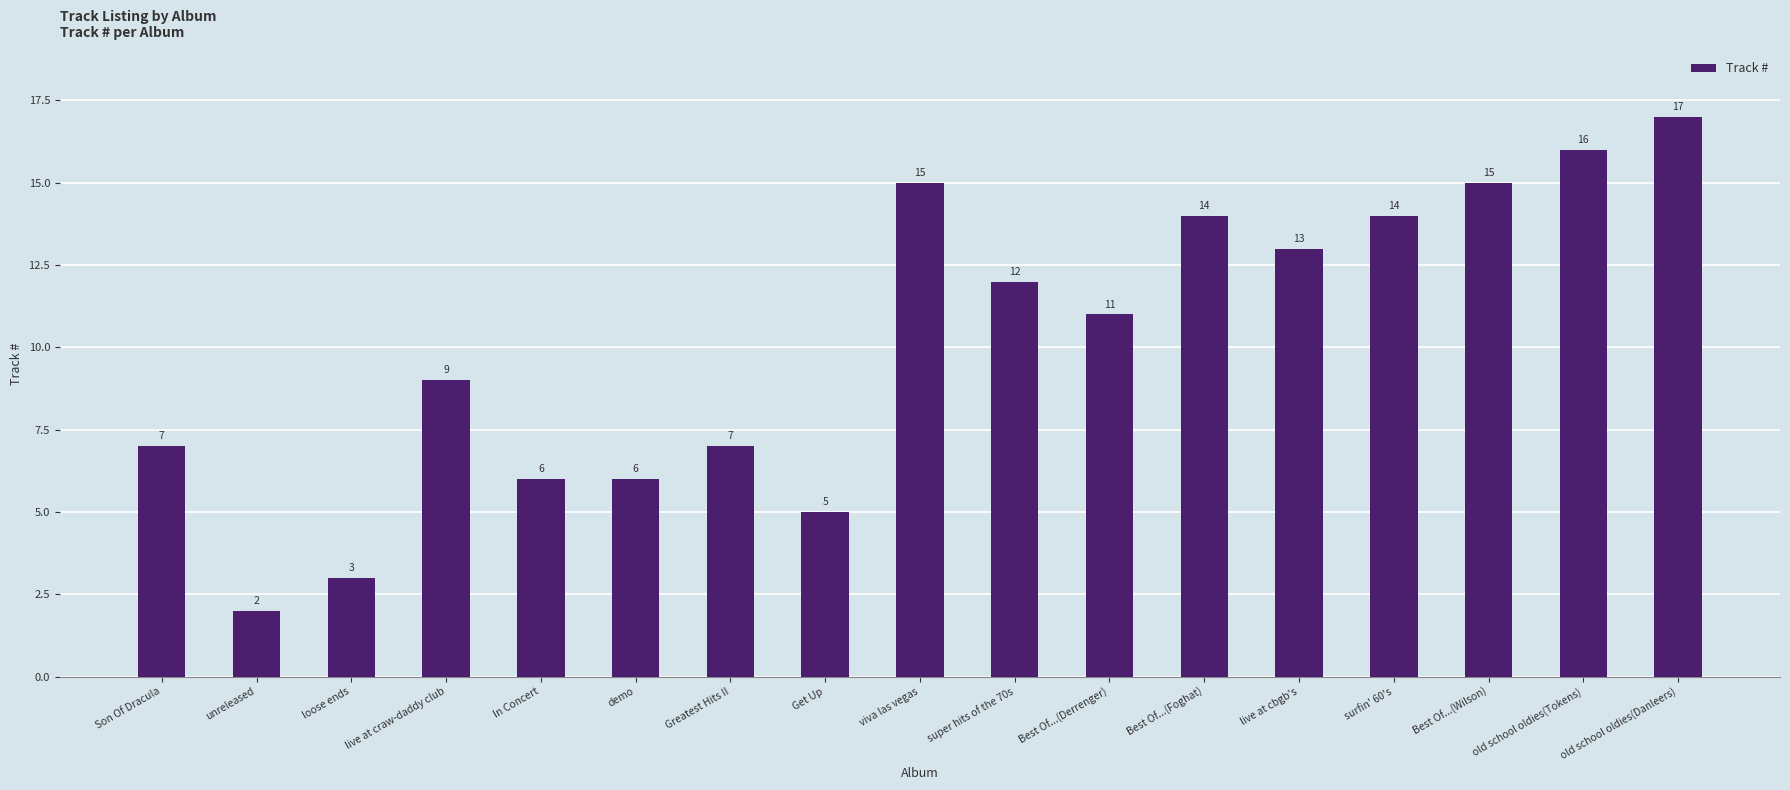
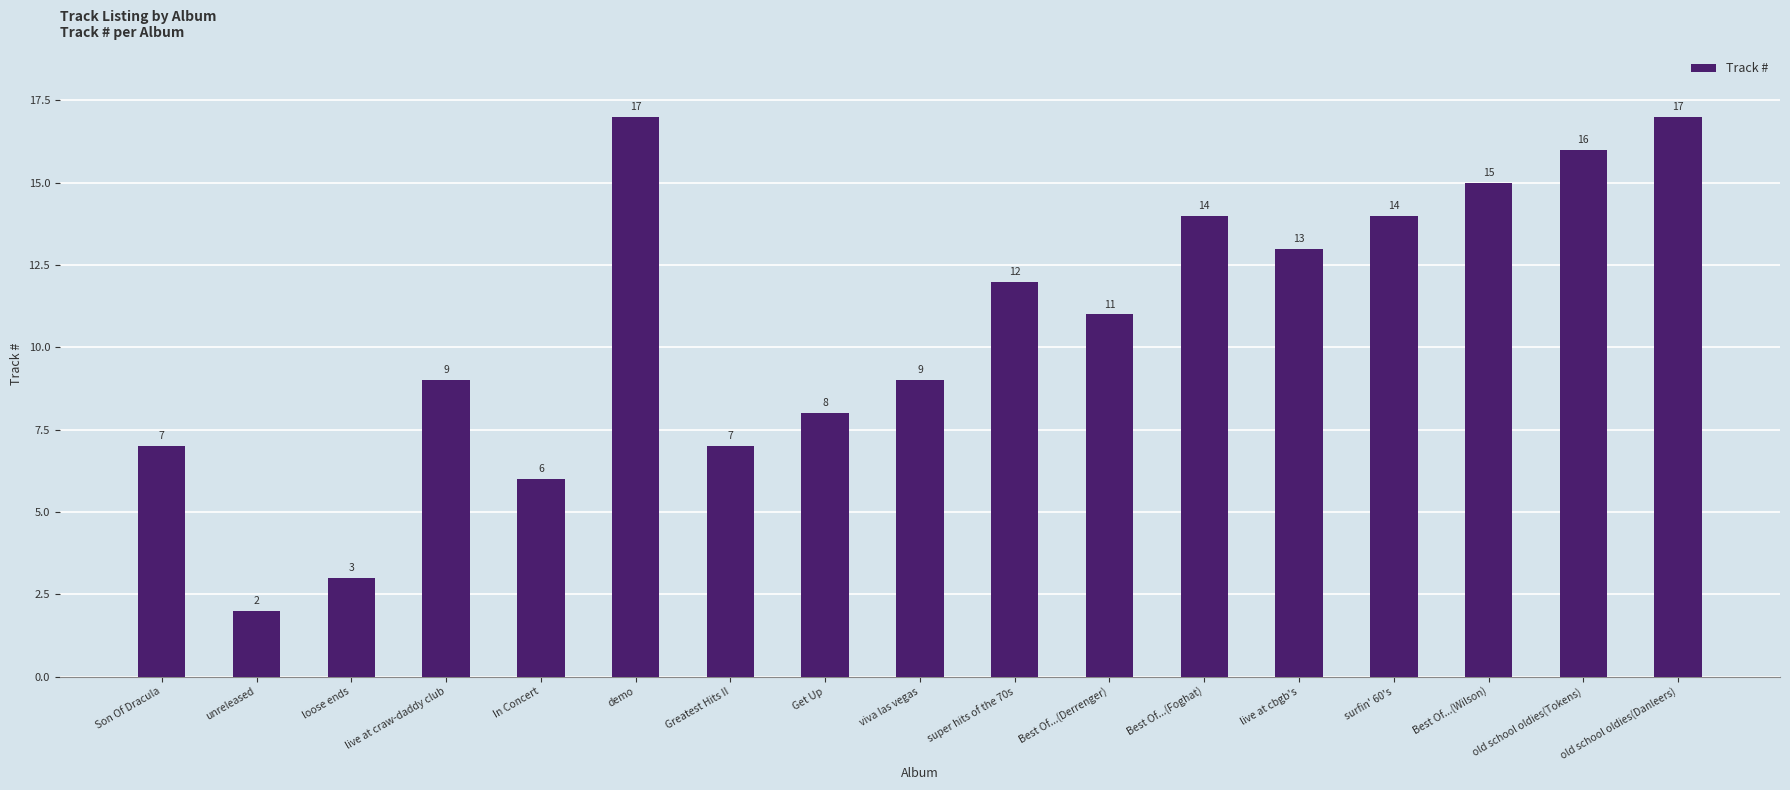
demo: 6 -> 17
Get Up: 5 -> 8
viva las vegas: 15 -> 9
